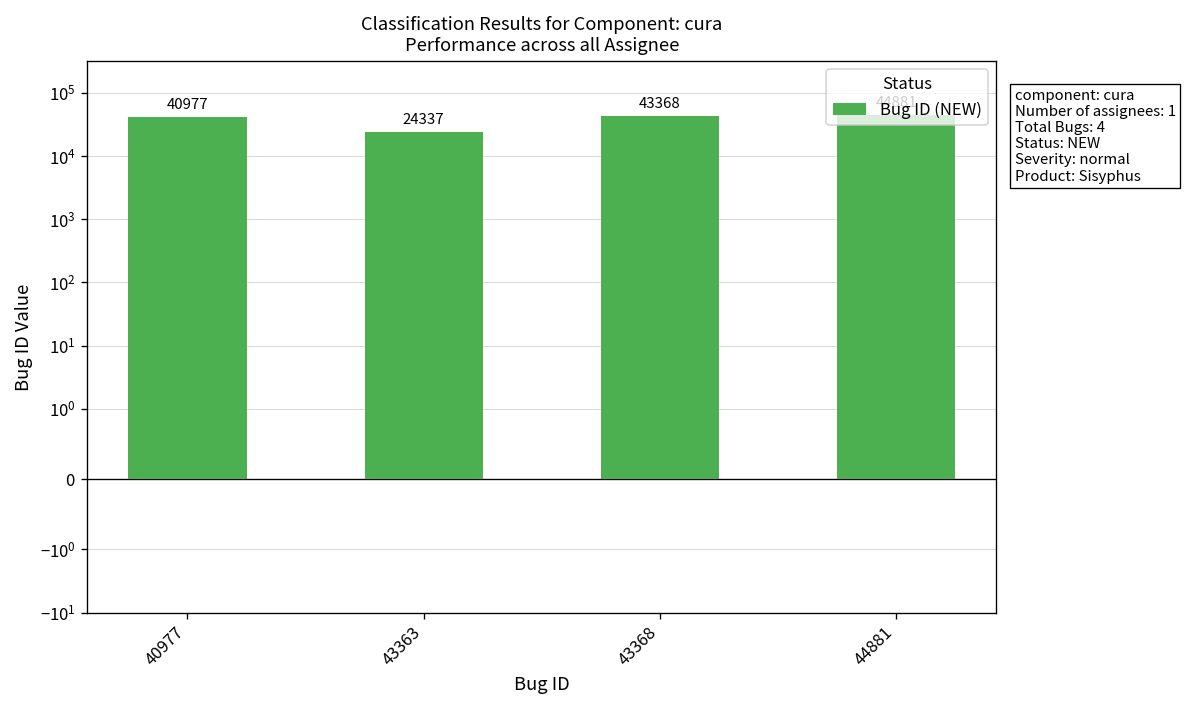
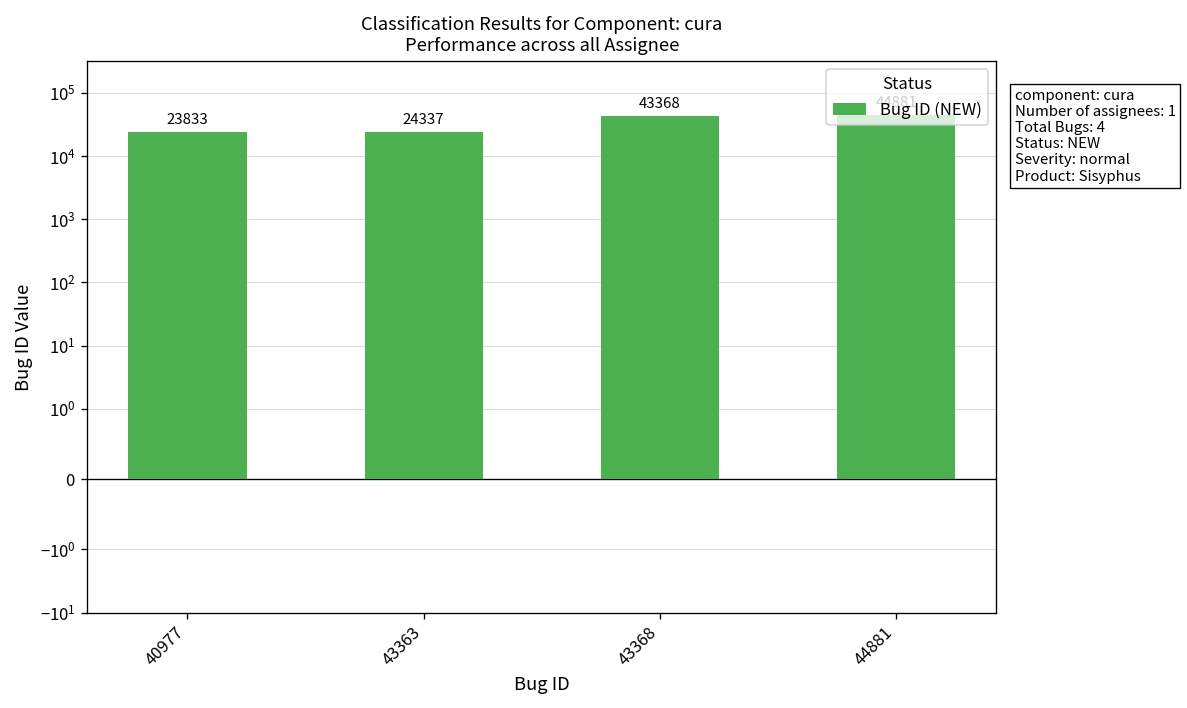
40977: 40977 -> 23833
